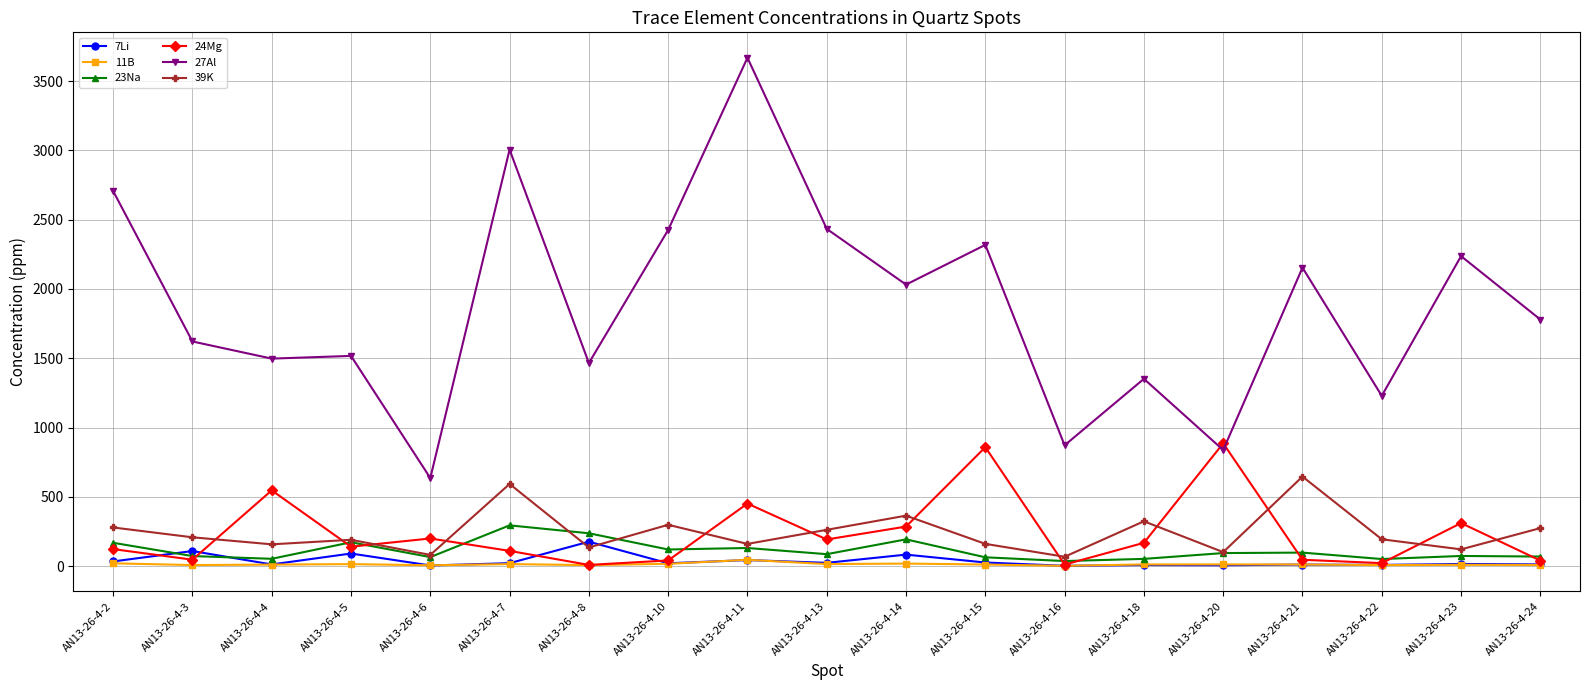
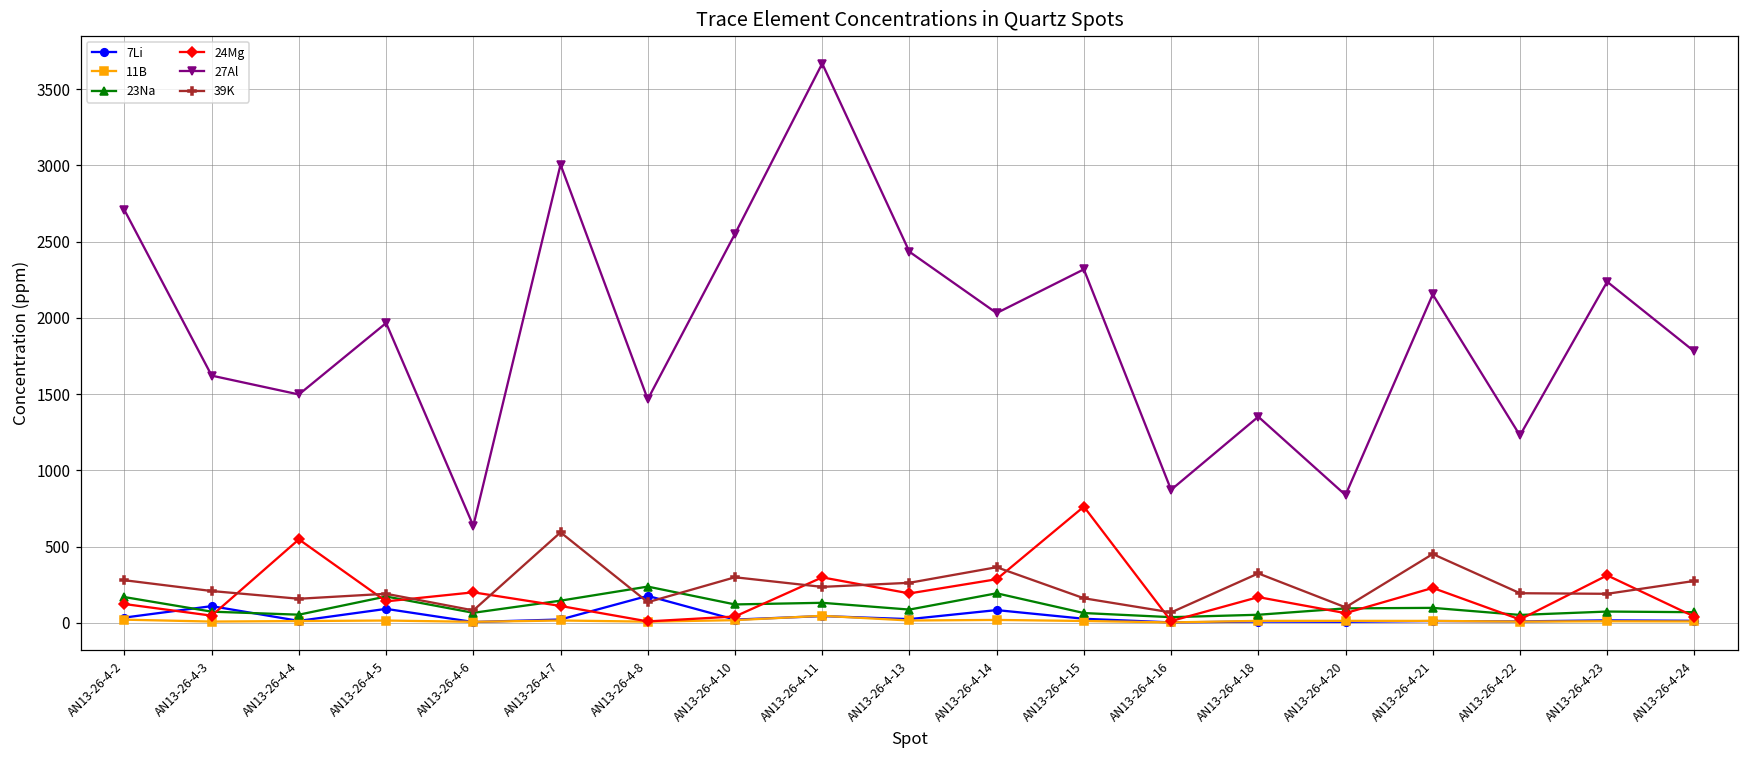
27Al, AN13-26-4-5: 1520 -> 1970
23Na, AN13-26-4-7: 300 -> 150
27Al, AN13-26-4-10: 2430 -> 2550
24Mg, AN13-26-4-11: 450 -> 300
39K, AN13-26-4-11: 160 -> 240
24Mg, AN13-26-4-15: 860 -> 760
24Mg, AN13-26-4-20: 890 -> 60
24Mg, AN13-26-4-21: 50 -> 230
39K, AN13-26-4-21: 650 -> 450
39K, AN13-26-4-23: 120 -> 190
